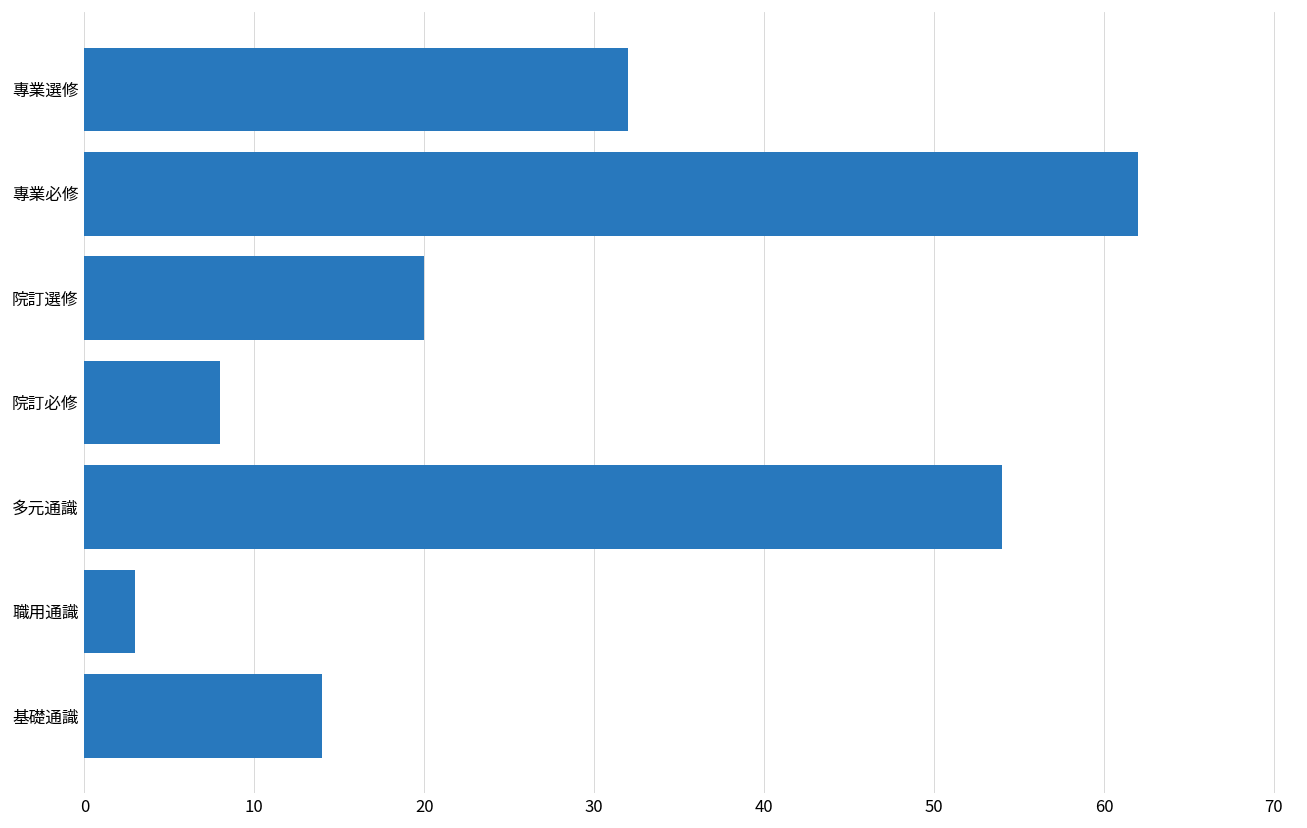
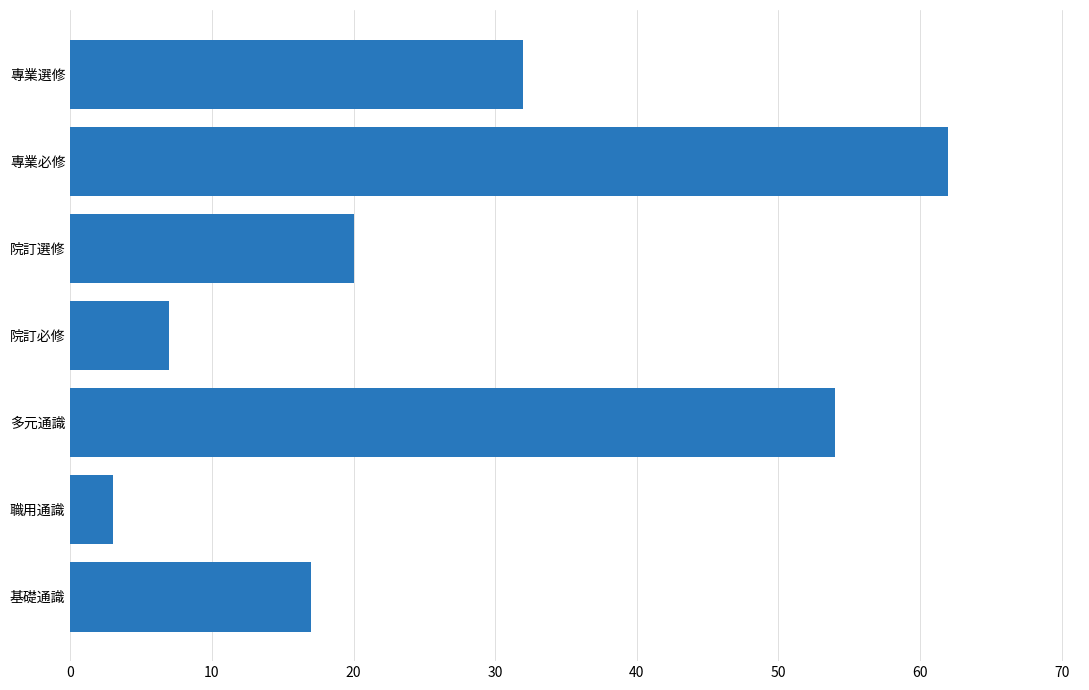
院訂必修: 8 -> 7
基礎通識: 14 -> 17
